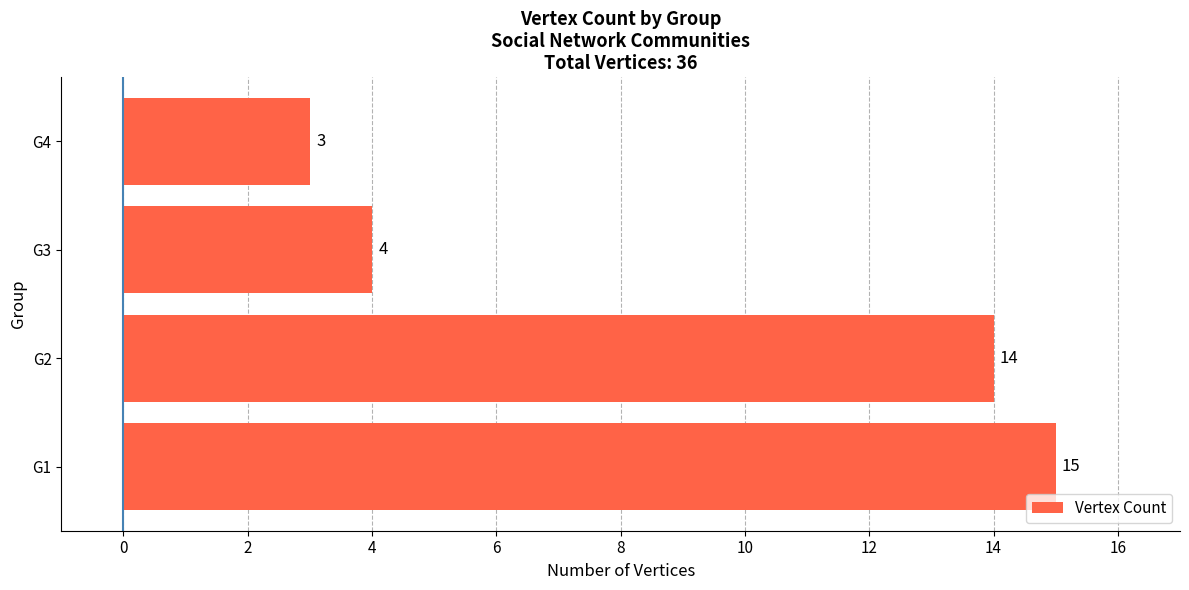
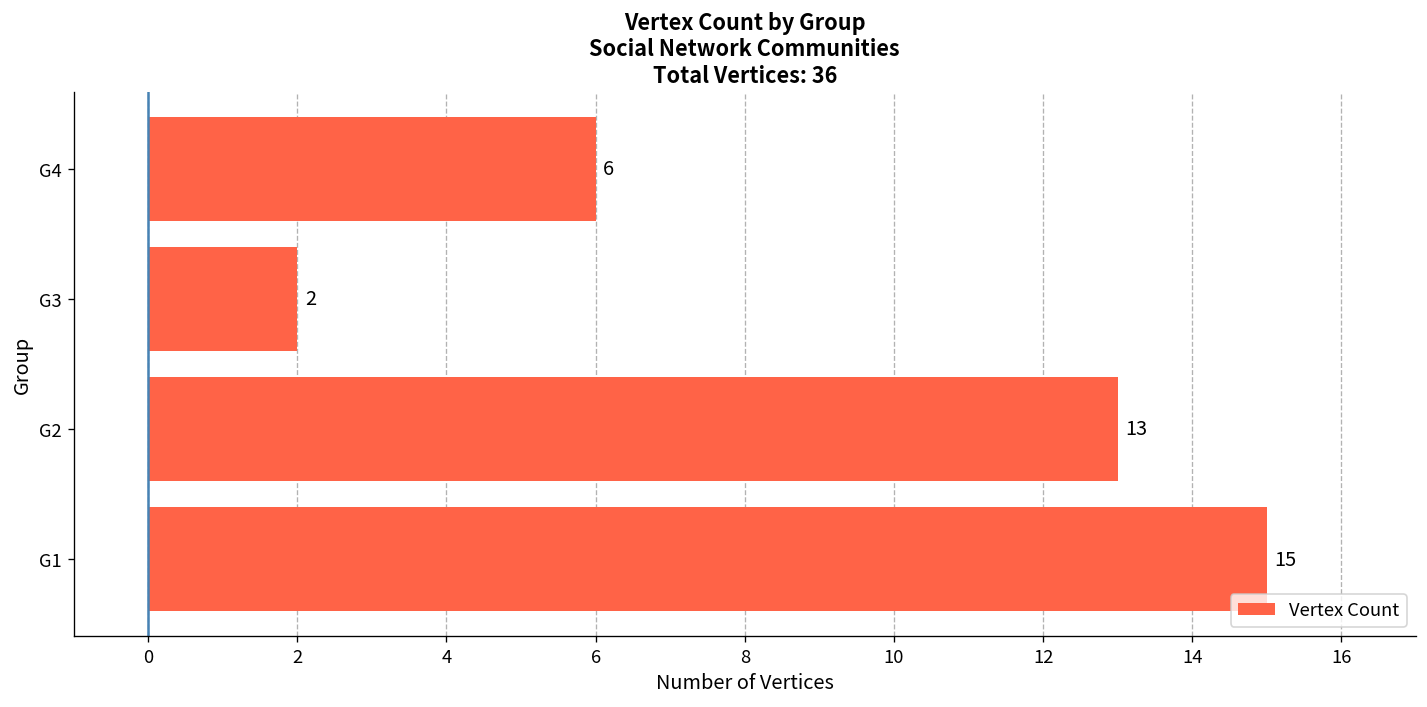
G4: 3 -> 6
G3: 4 -> 2
G2: 14 -> 13
